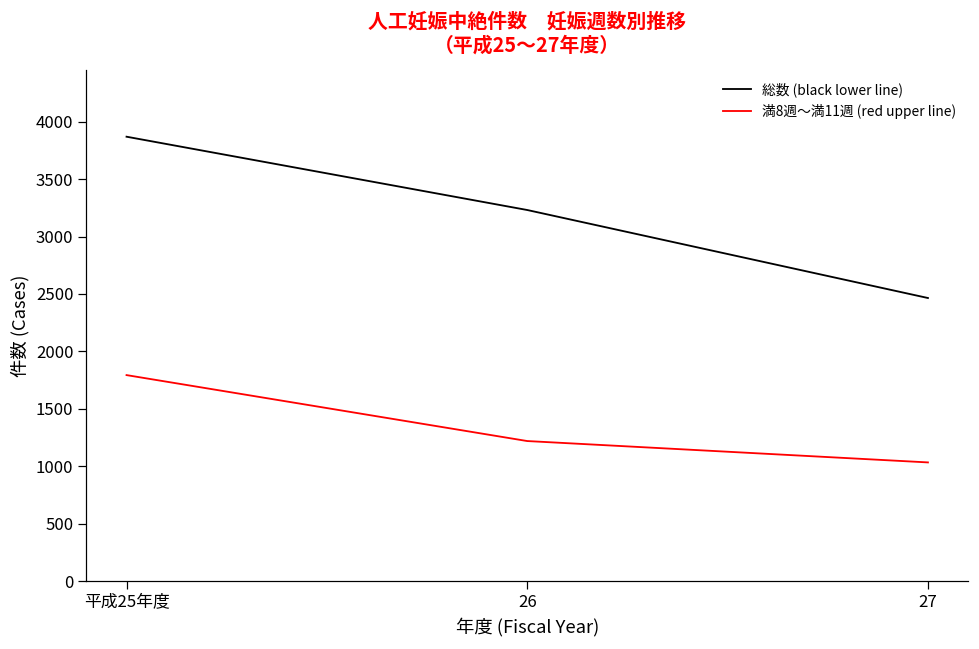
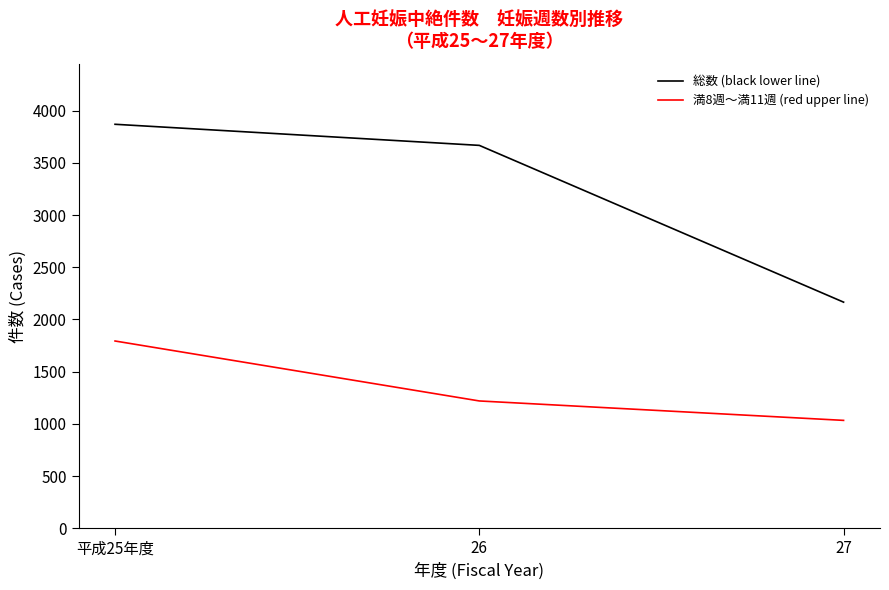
総数 (black lower line), 26: 3230 -> 3670
総数 (black lower line), 27: 2470 -> 2170
